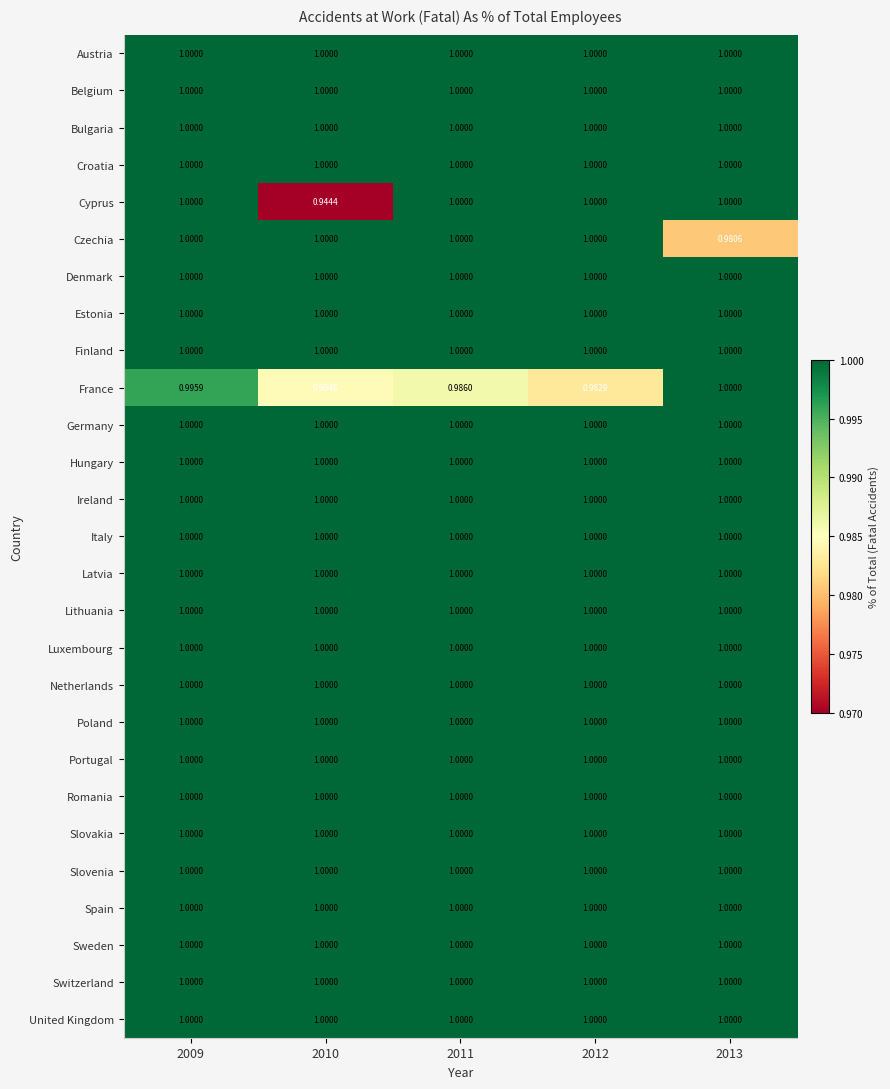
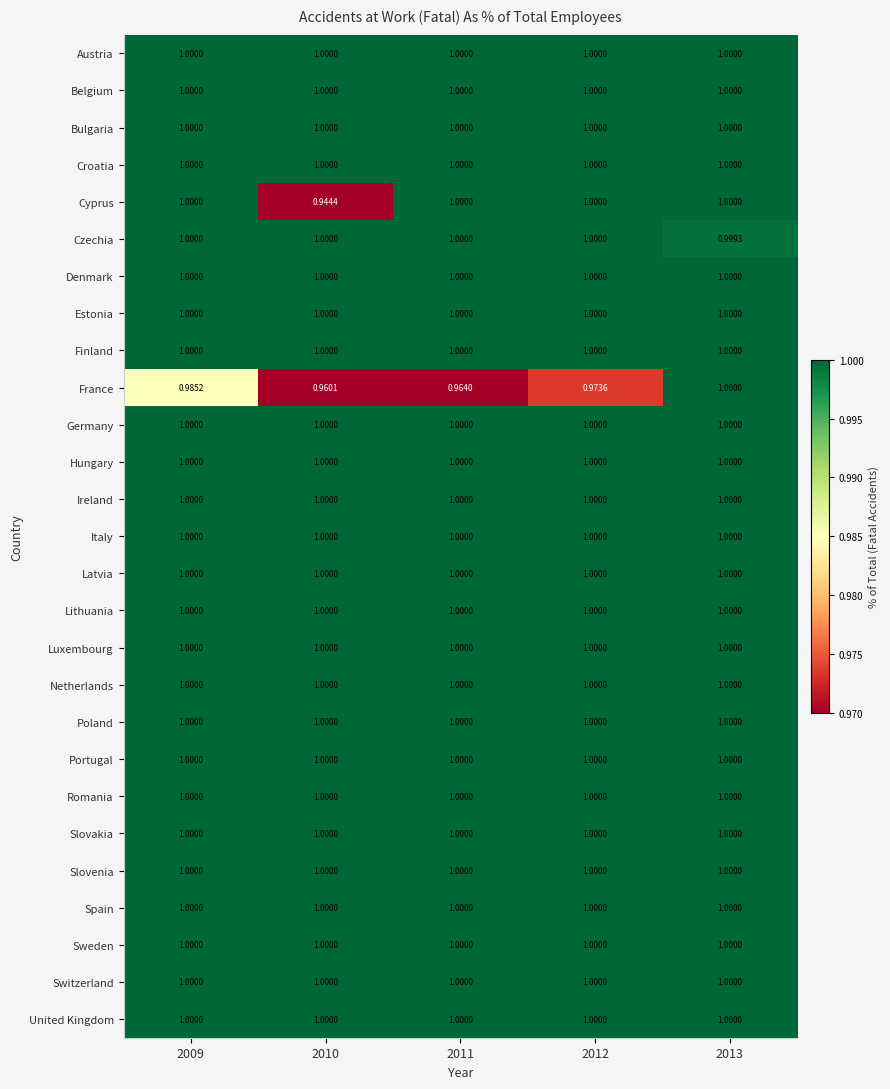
Czechia, 2013: 0.9806 -> 0.9993
France, 2009: 0.9959 -> 0.9852
France, 2010: 0.9846 -> 0.9601
France, 2011: 0.9860 -> 0.9640
France, 2012: 0.9829 -> 0.9736
